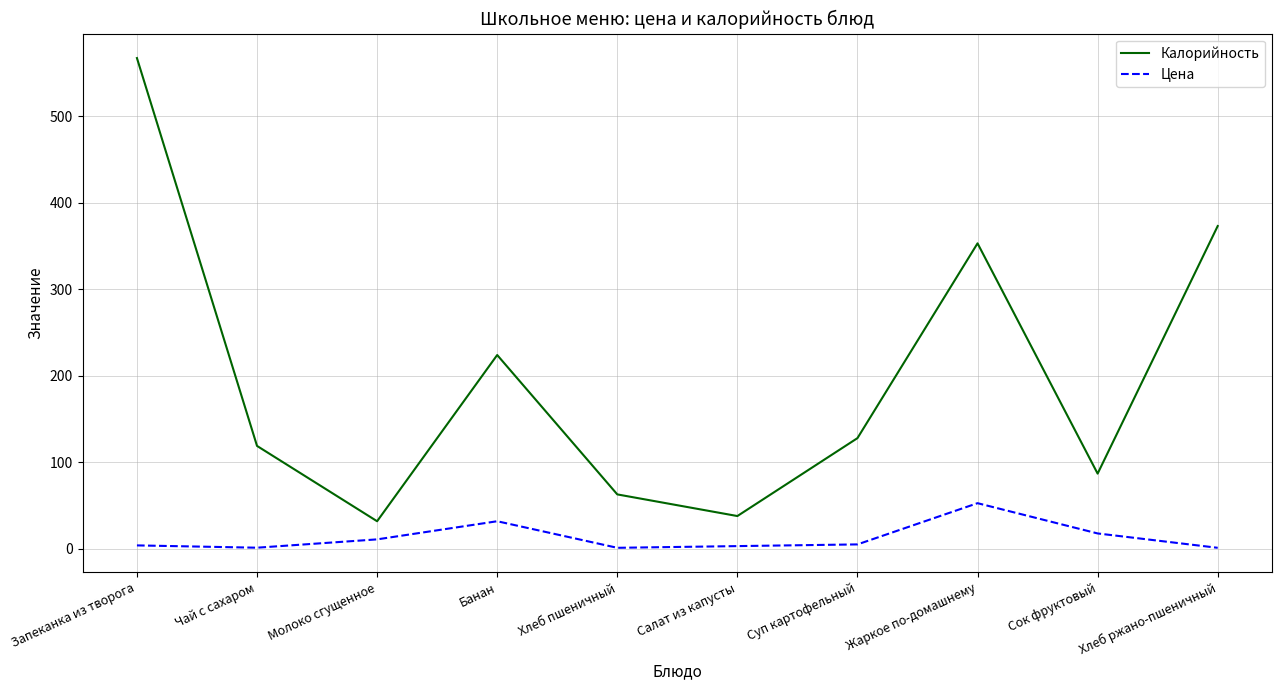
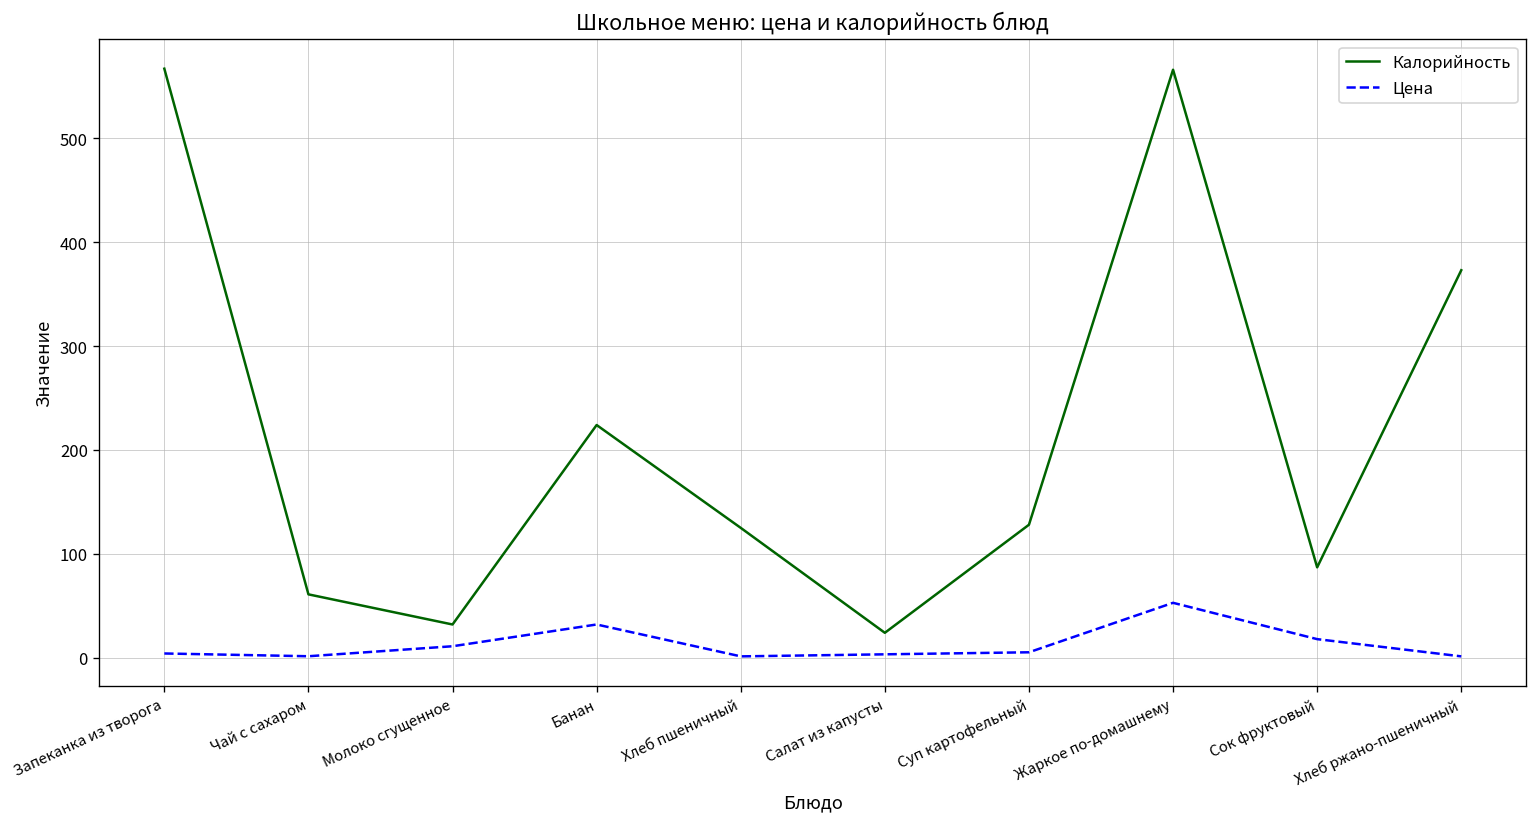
Калорийность, Чай с сахаром: 120 -> 60
Калорийность, Хлеб пшеничный: 60 -> 130
Калорийность, Салат из капусты: 40 -> 20
Калорийность, Жаркое по-домашнему: 350 -> 570
